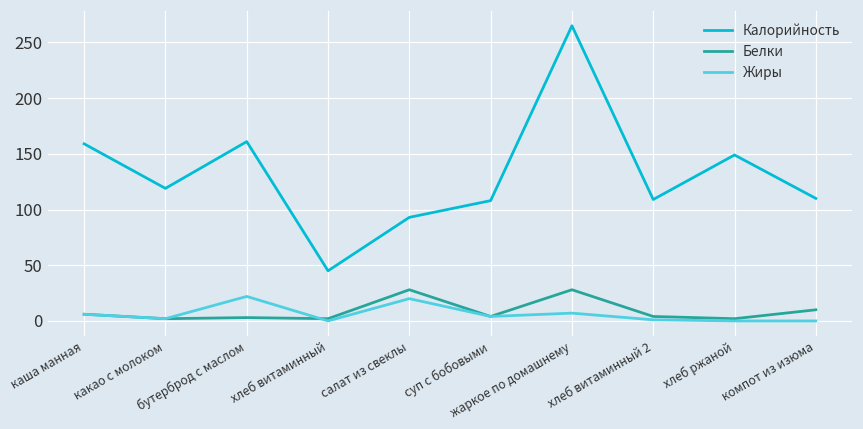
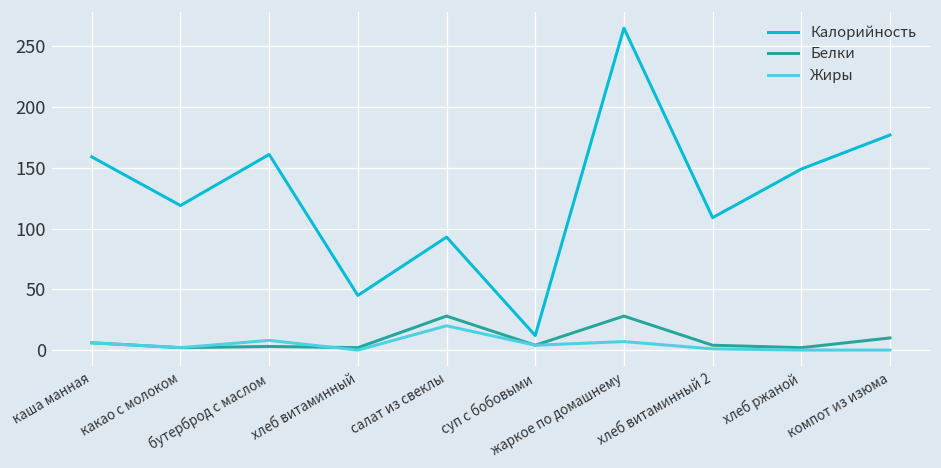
Жиры, бутерброд с маслом: 22 -> 8
Калорийность, суп с бобовыми: 108 -> 12
Калорийность, компот из изюма: 110 -> 177
